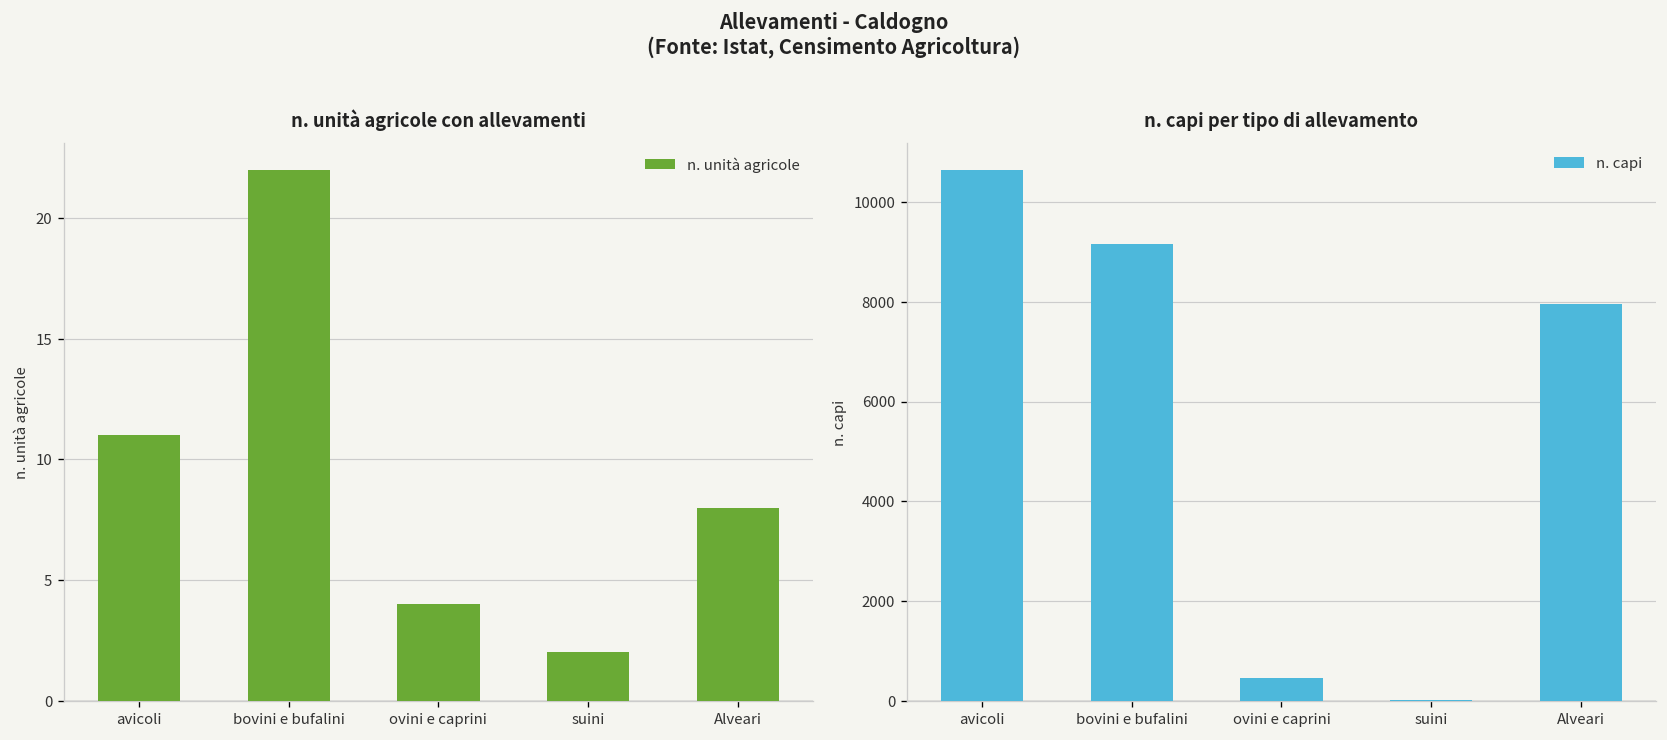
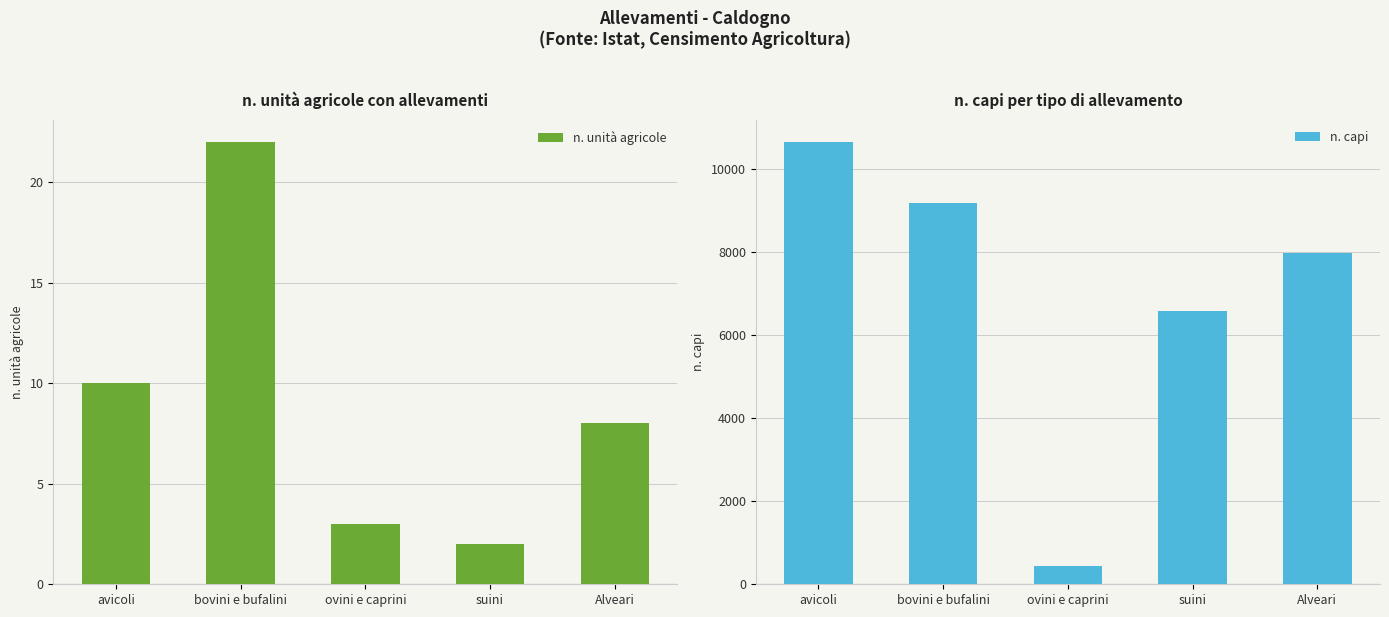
n. unità agricole con allevamenti, avicoli: 11 -> 10
n. unità agricole con allevamenti, ovini e caprini: 4 -> 3
n. capi per tipo di allevamento, suini: 0 -> 6600
